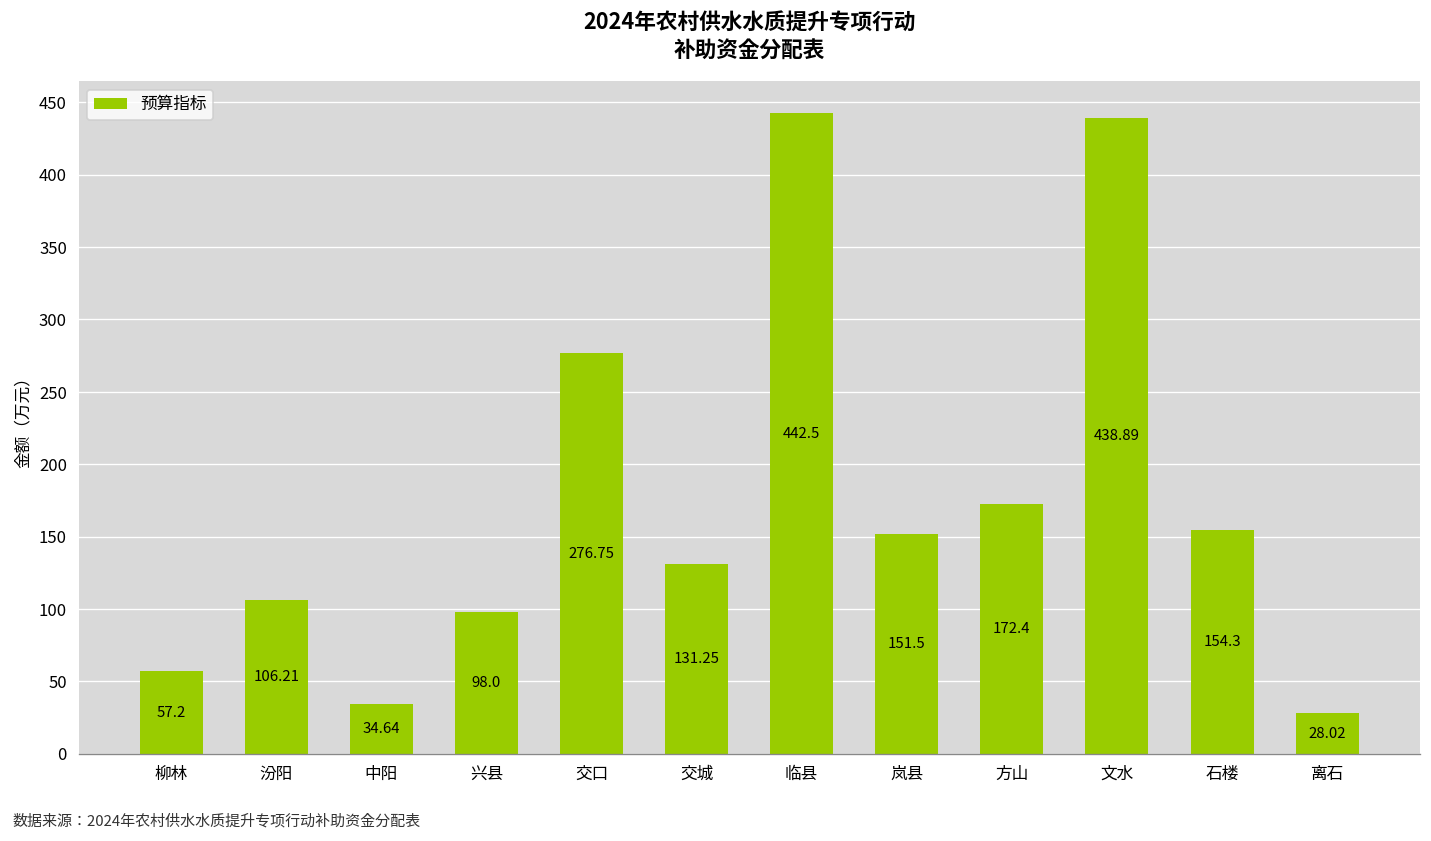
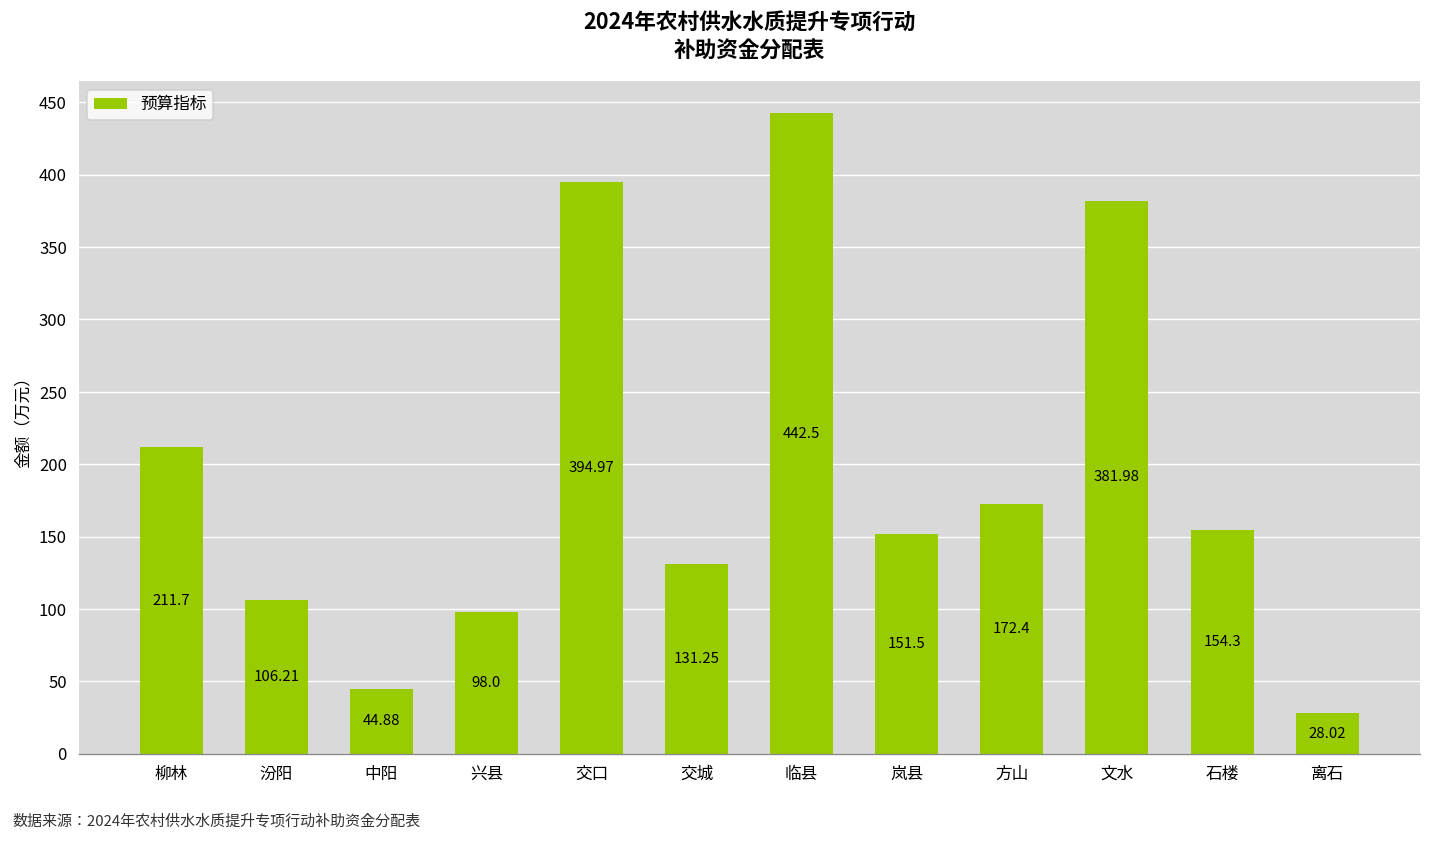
柳林: 57.2 -> 211.7
中阳: 34.64 -> 44.88
交口: 276.75 -> 394.97
文水: 438.89 -> 381.98
